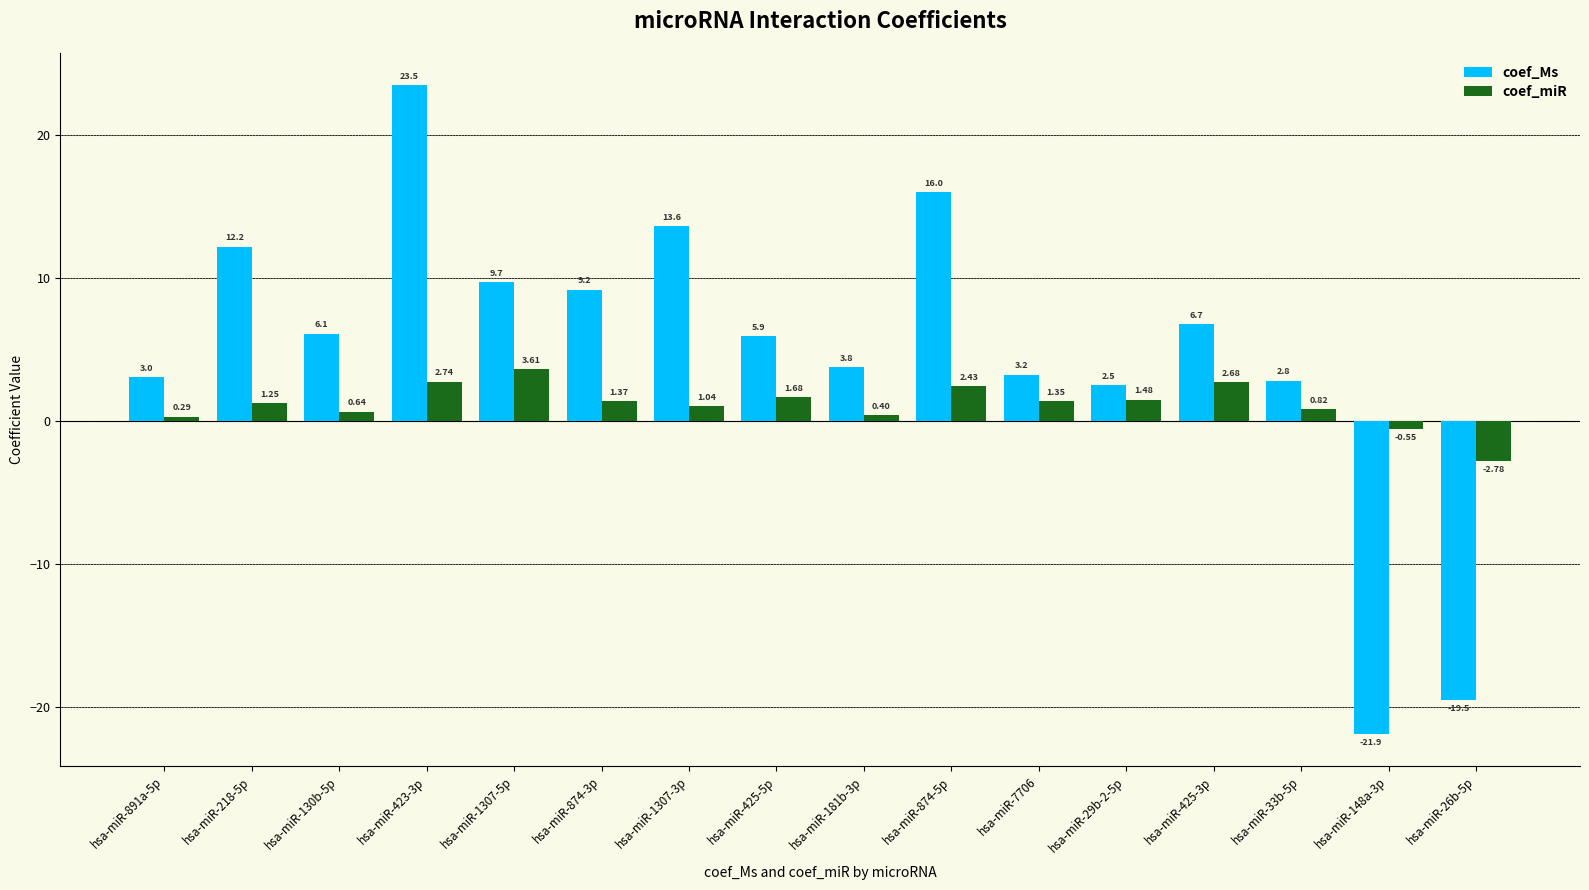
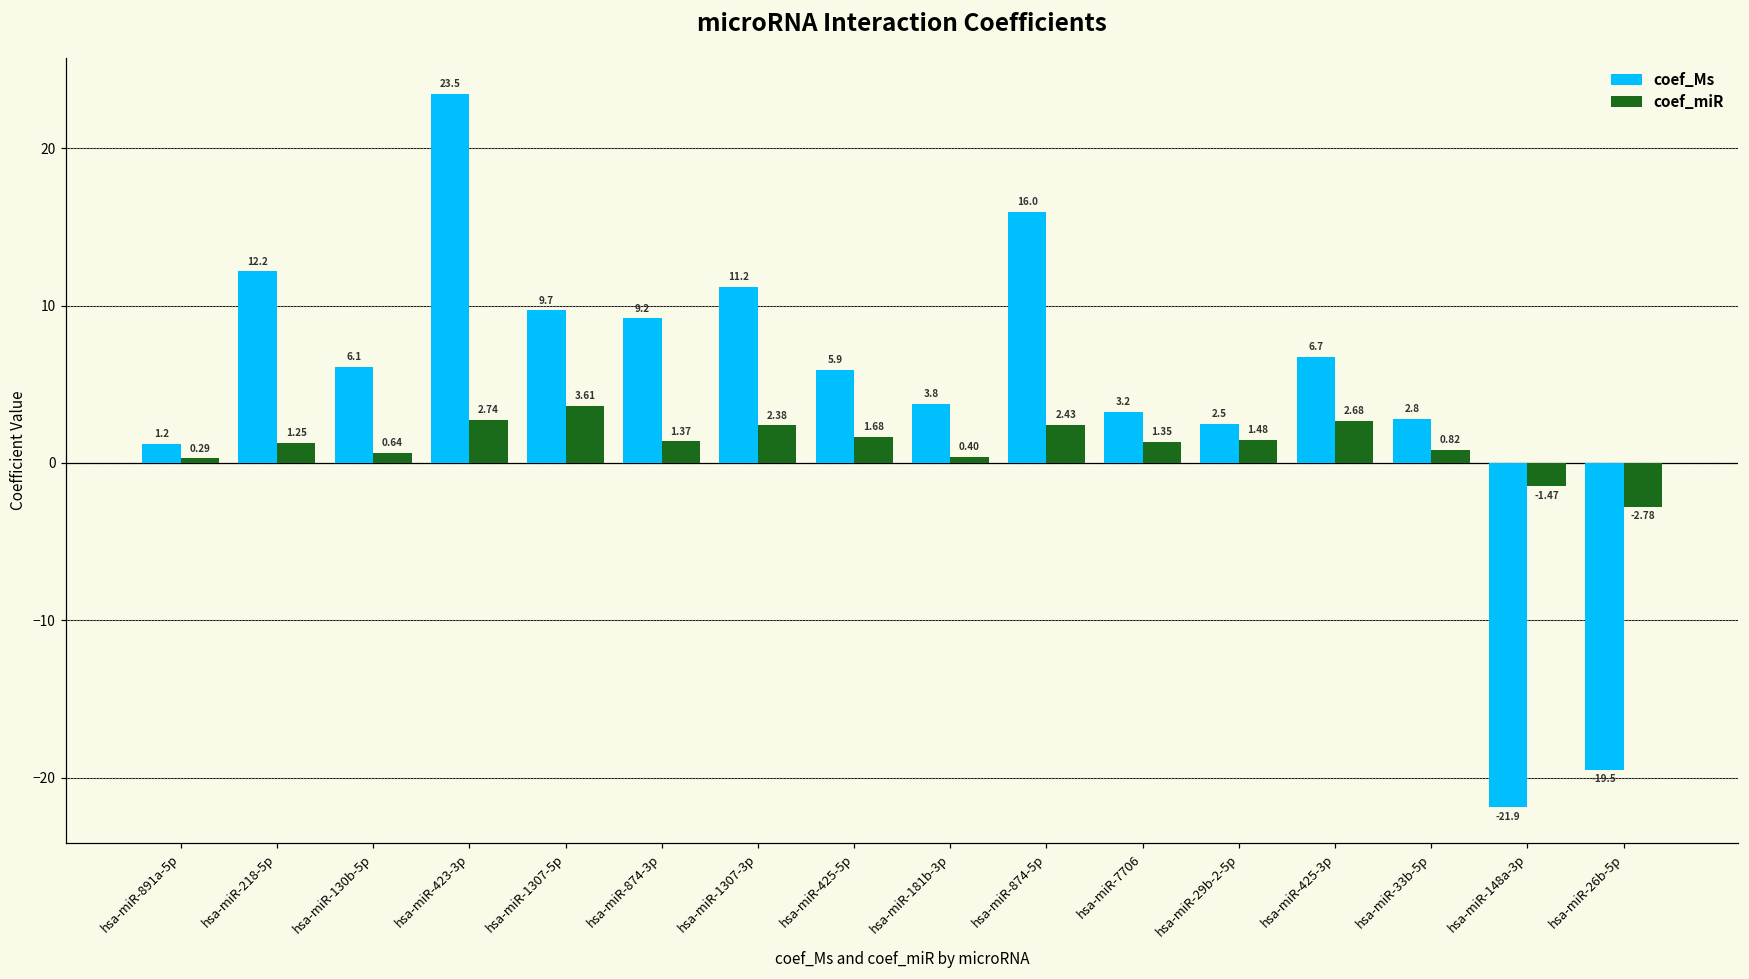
coef_Ms, hsa-miR-891a-5p: 3.0 -> 1.2
coef_Ms, hsa-miR-1307-3p: 13.6 -> 11.2
coef_miR, hsa-miR-1307-3p: 1.04 -> 2.38
coef_miR, hsa-miR-148a-3p: -0.55 -> -1.47
